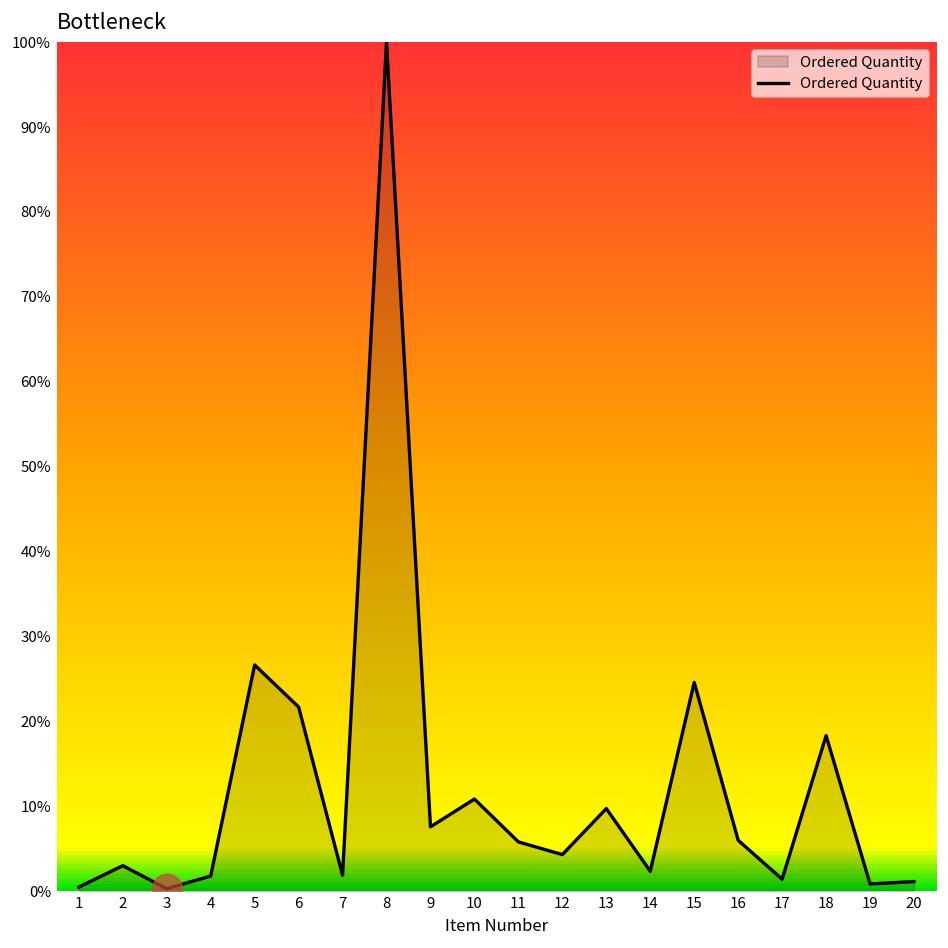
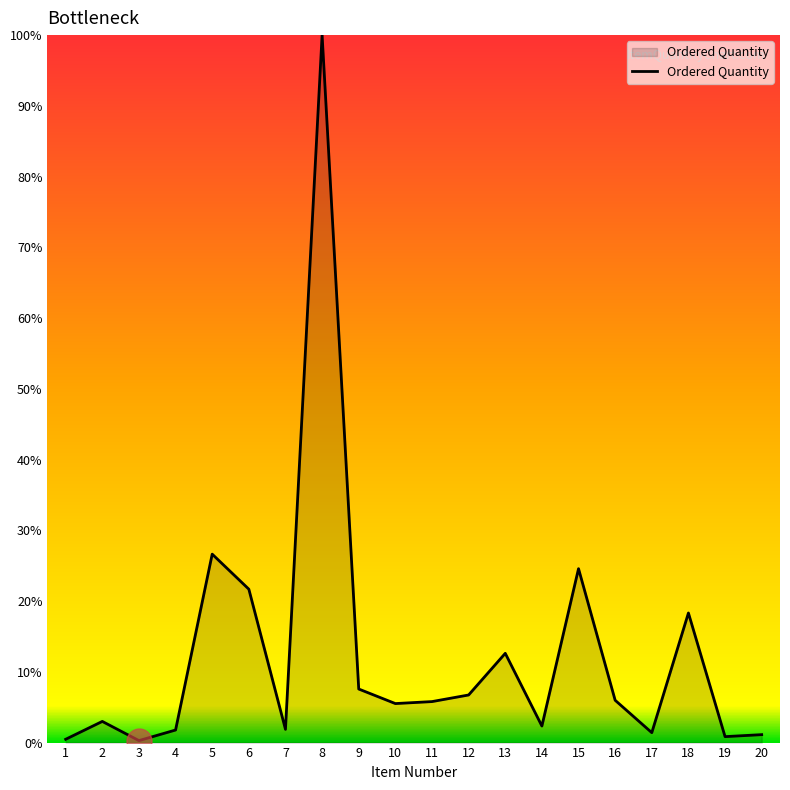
Ordered Quantity, 10: 11% -> 6%
Ordered Quantity, 12: 4% -> 7%
Ordered Quantity, 13: 10% -> 13%
